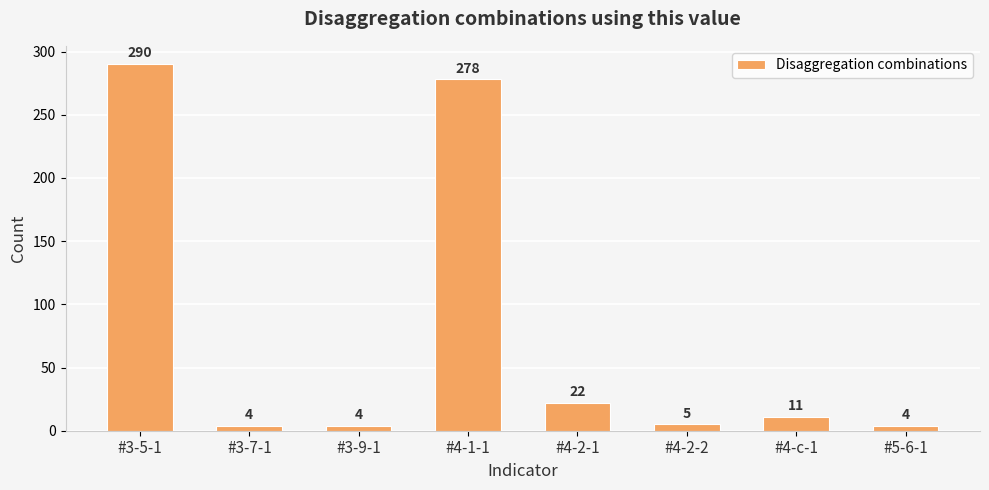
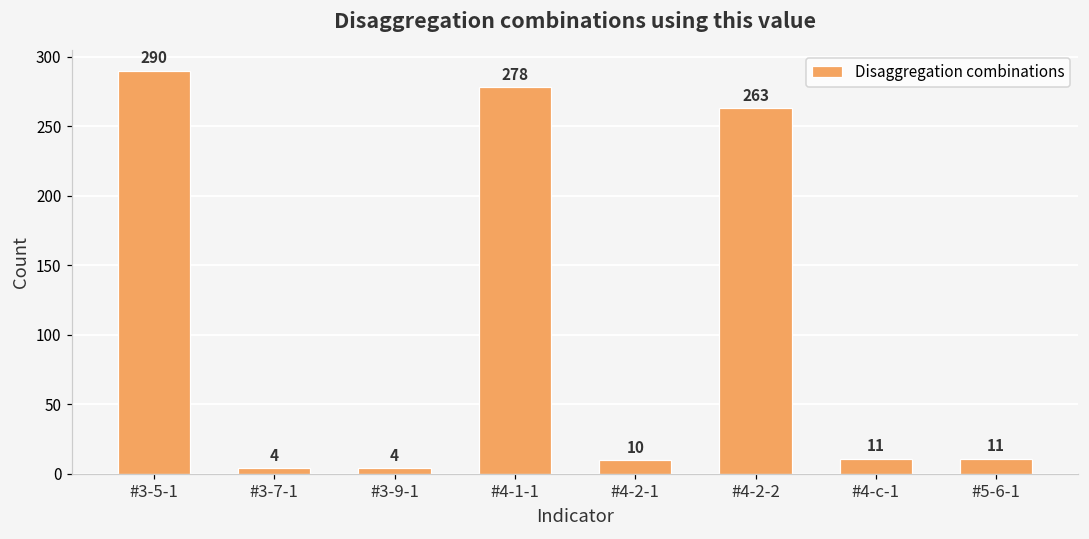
#4-2-1: 22 -> 10
#4-2-2: 5 -> 263
#5-6-1: 4 -> 11
